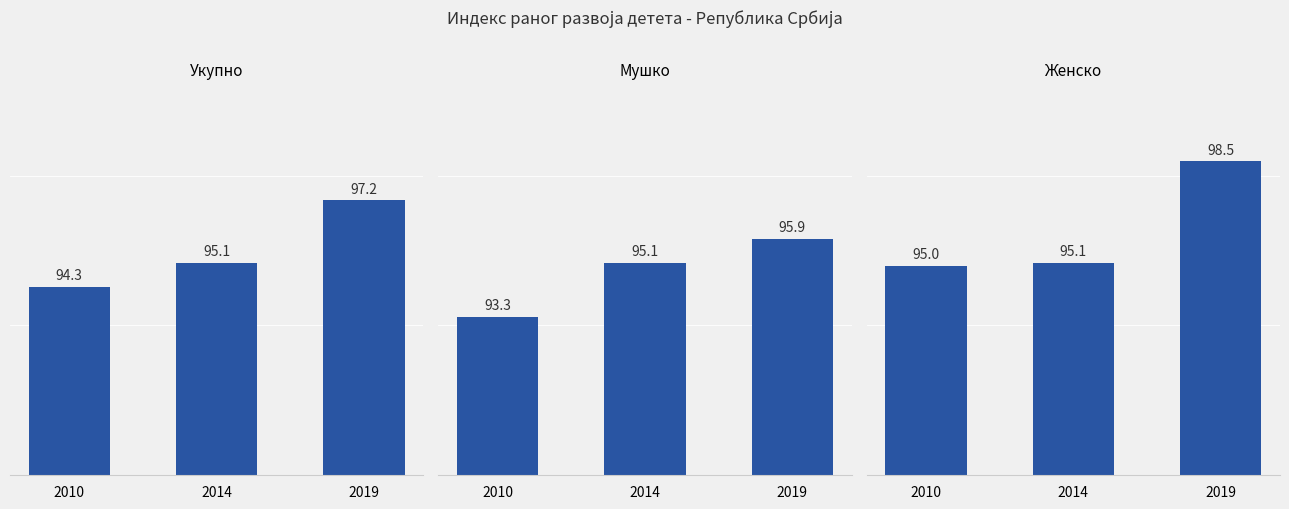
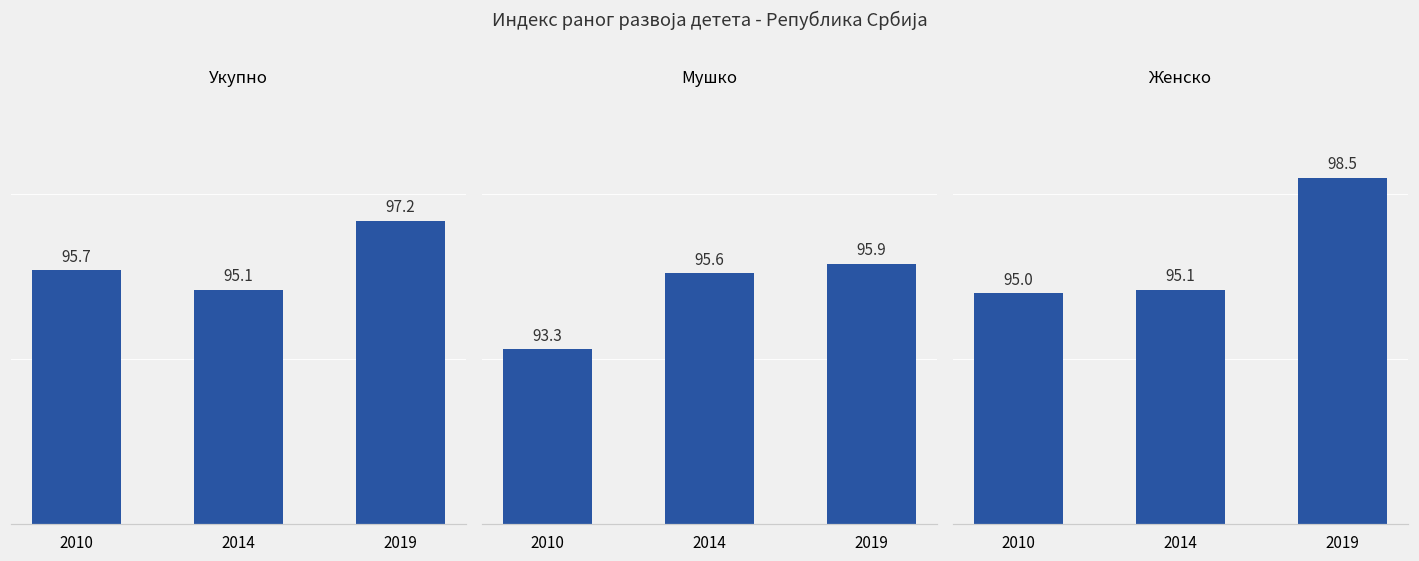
Укупно, 2010: 94.3 -> 95.7
Мушко, 2014: 95.1 -> 95.6
